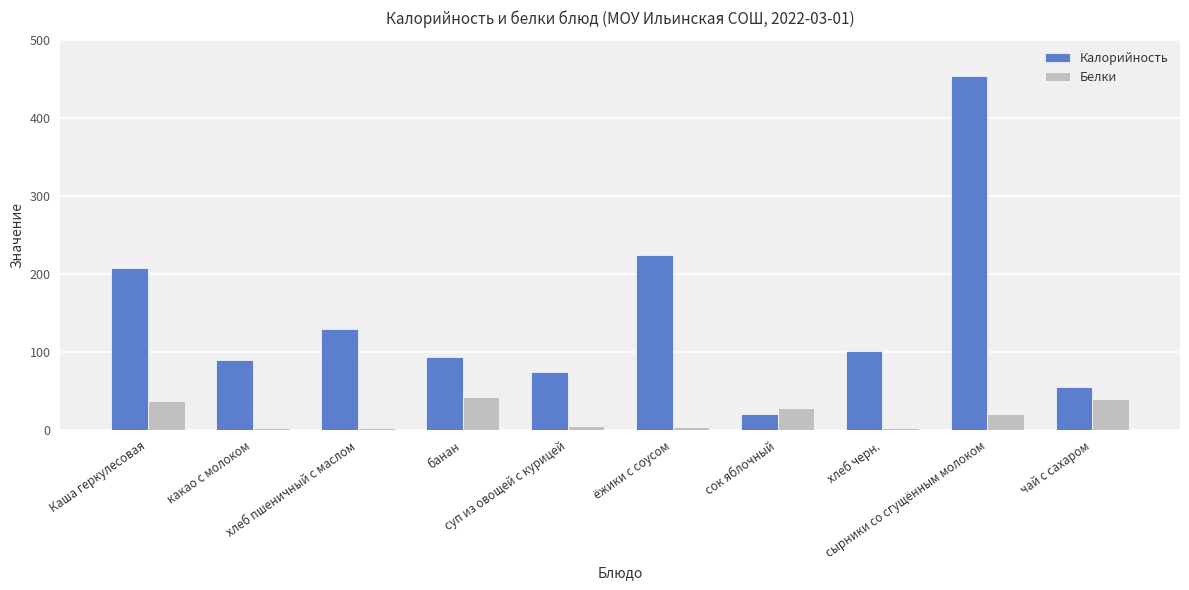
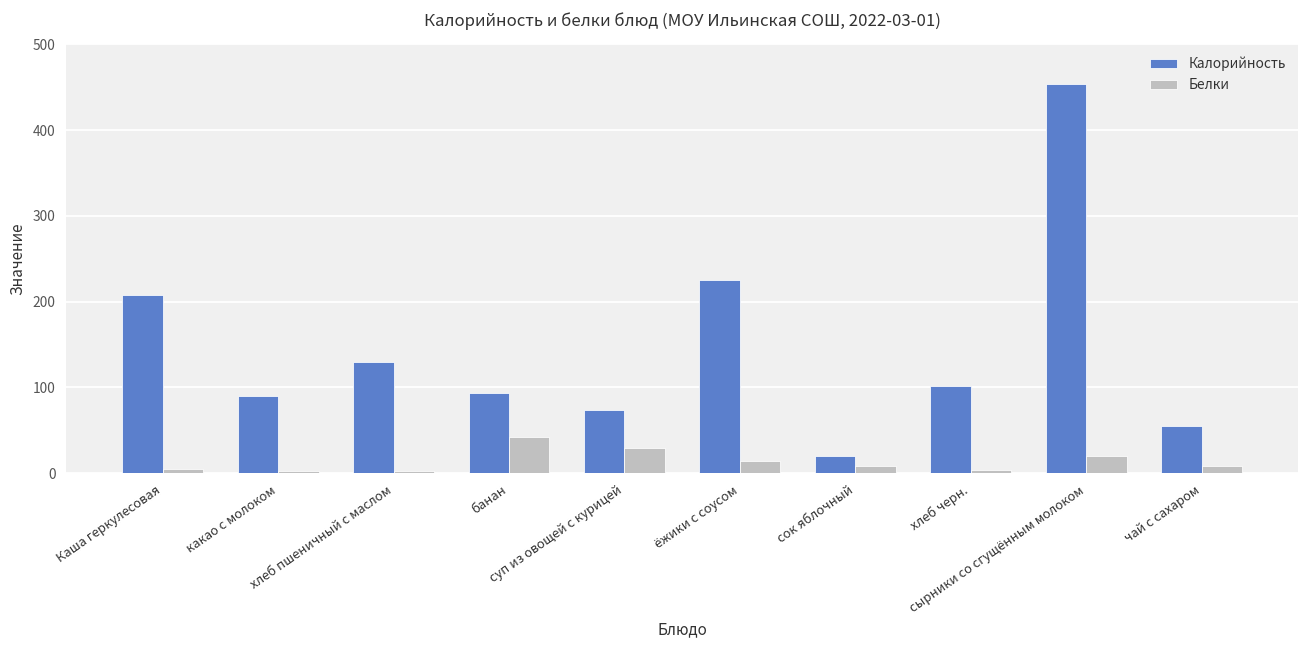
Белки, Каша геркулесовая: 40 -> 10
Белки, суп из овощей с курицей: 0 -> 30
Белки, ёжики с соусом: 0 -> 10
Белки, сок яблочный: 30 -> 10
Белки, чай с сахаром: 40 -> 10
